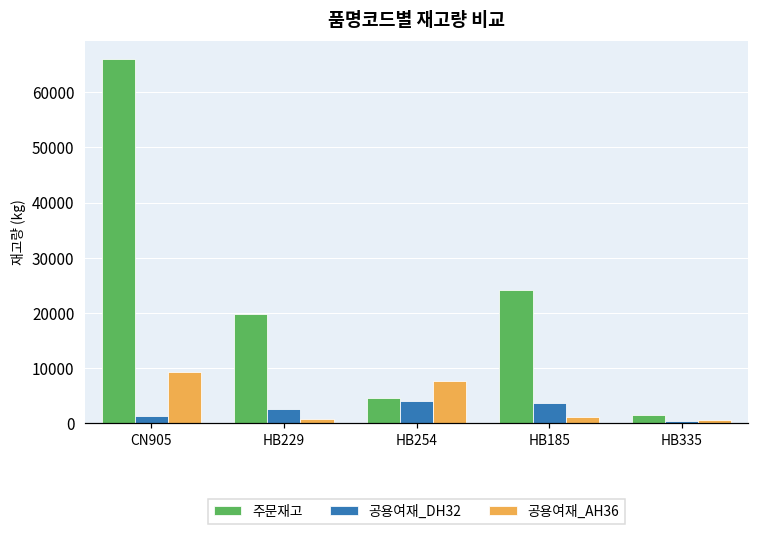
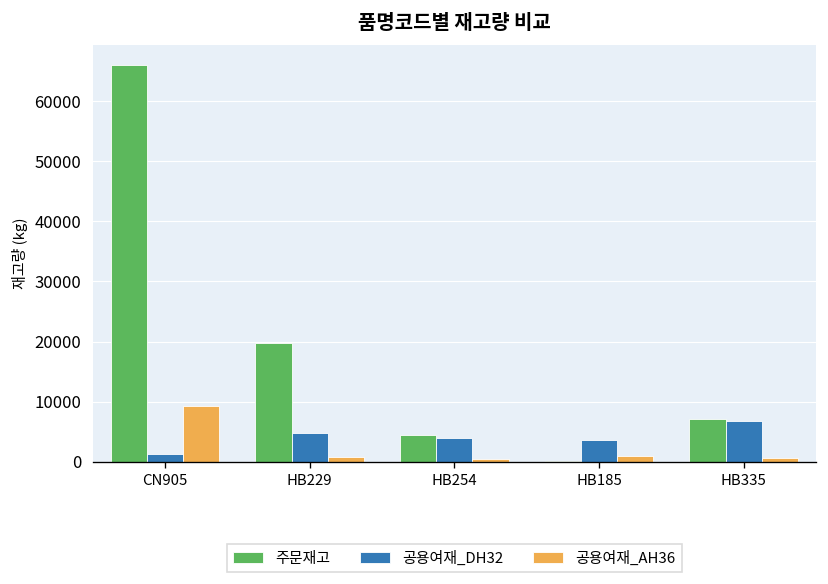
공용여재_DH32, HB229: 2000 -> 5000
공용여재_AH36, HB254: 8000 -> 1000
주문재고, HB185: 24000 -> 0
주문재고, HB335: 2000 -> 7000
공용여재_DH32, HB335: 0 -> 7000
